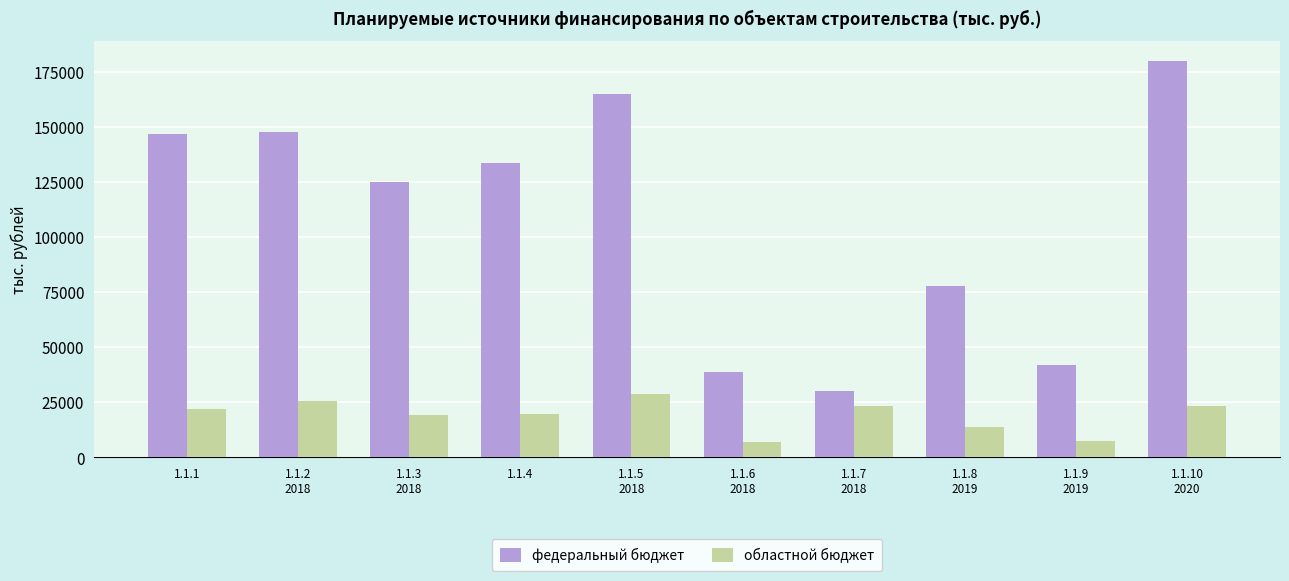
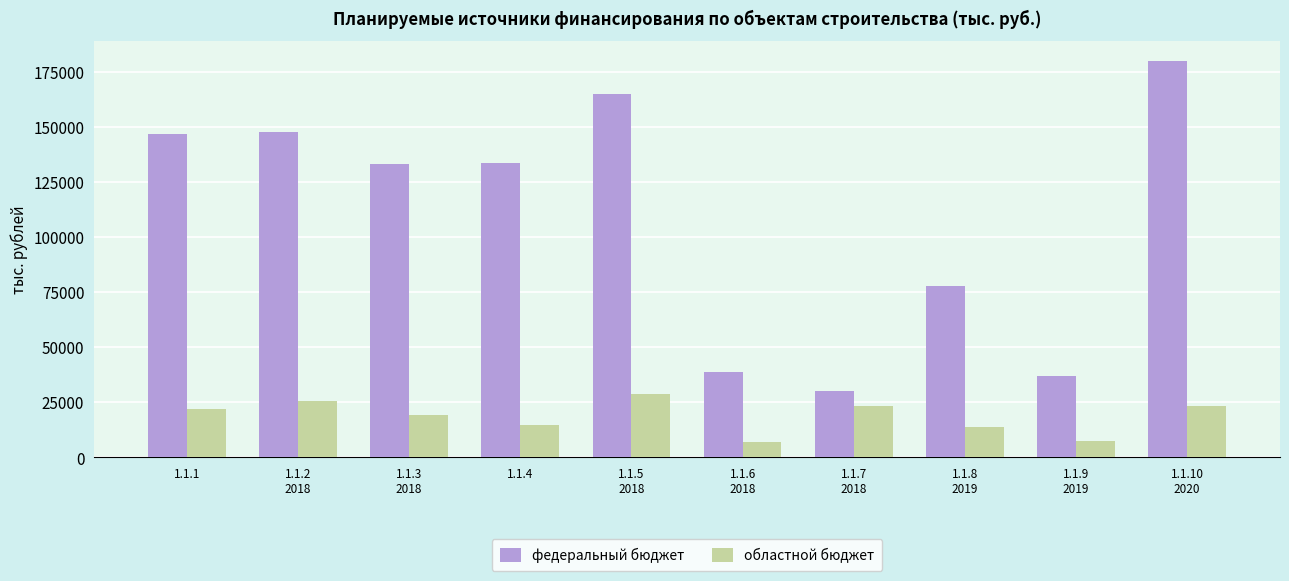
федеральный бюджет, 1.1.3 2018: 125000 -> 133000
областной бюджет, 1.1.4: 20000 -> 15000
федеральный бюджет, 1.1.9 2019: 42000 -> 37000
